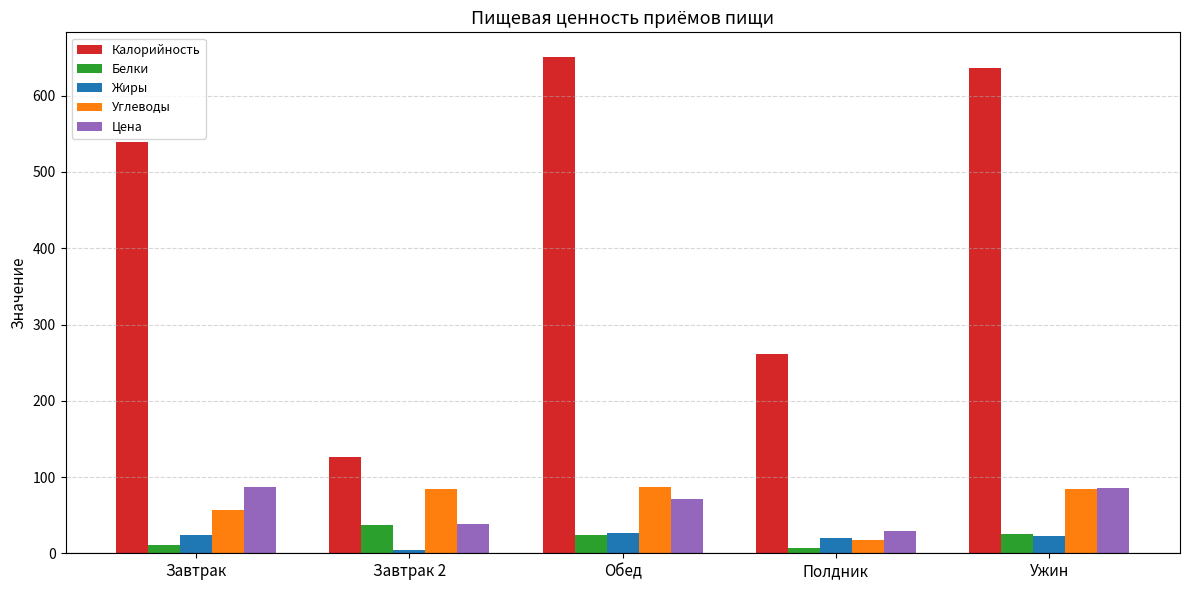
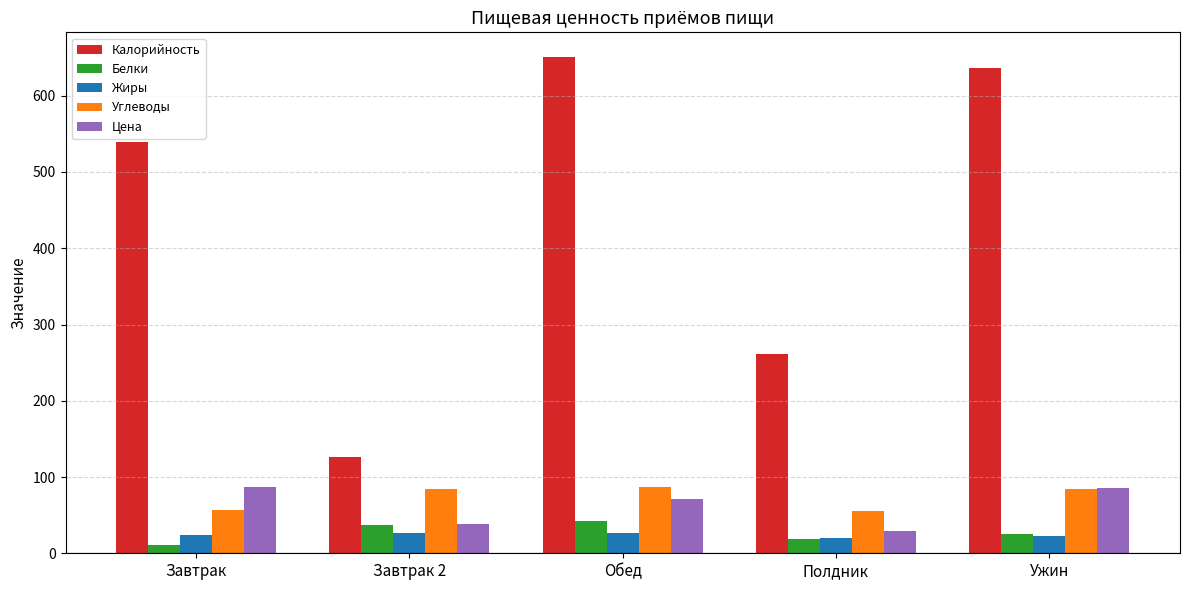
Жиры, Завтрак 2: 0 -> 30
Белки, Обед: 20 -> 40
Белки, Полдник: 10 -> 20
Углеводы, Полдник: 20 -> 60
